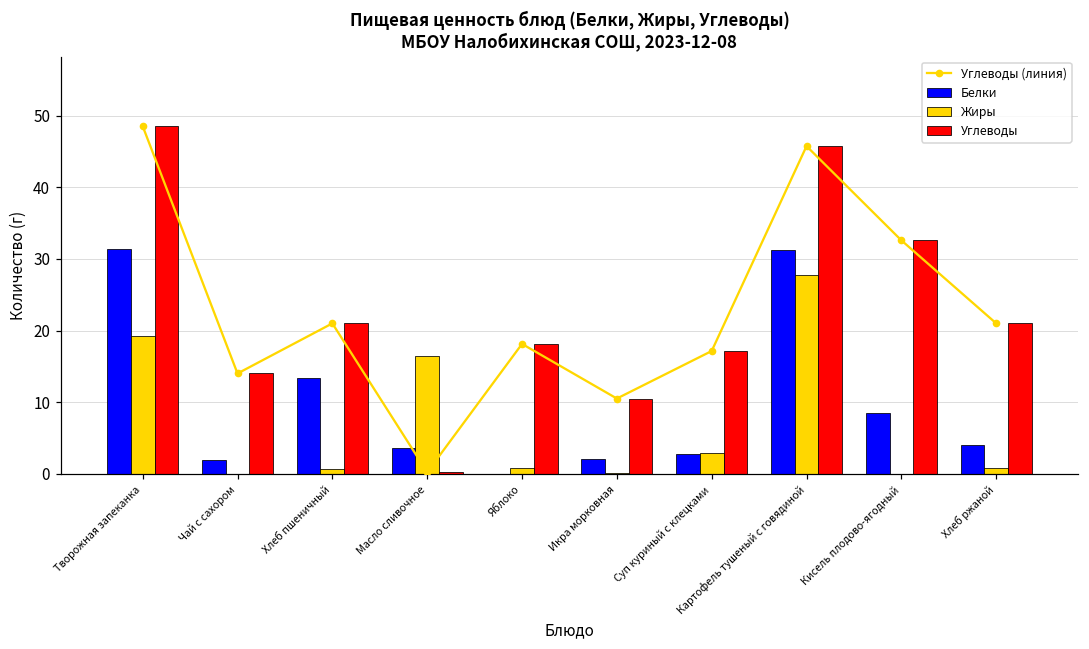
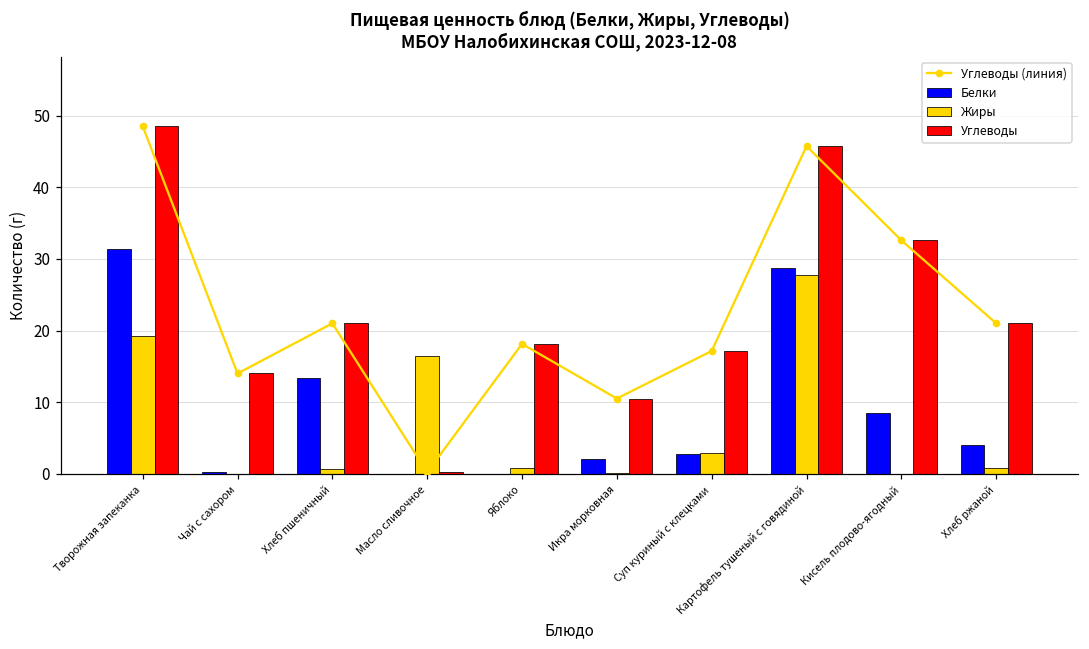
Белки, Чай с сахором: 2 -> 0
Белки, Масло сливочное: 4 -> 0
Белки, Картофель тушеный с говядиной: 31 -> 29
